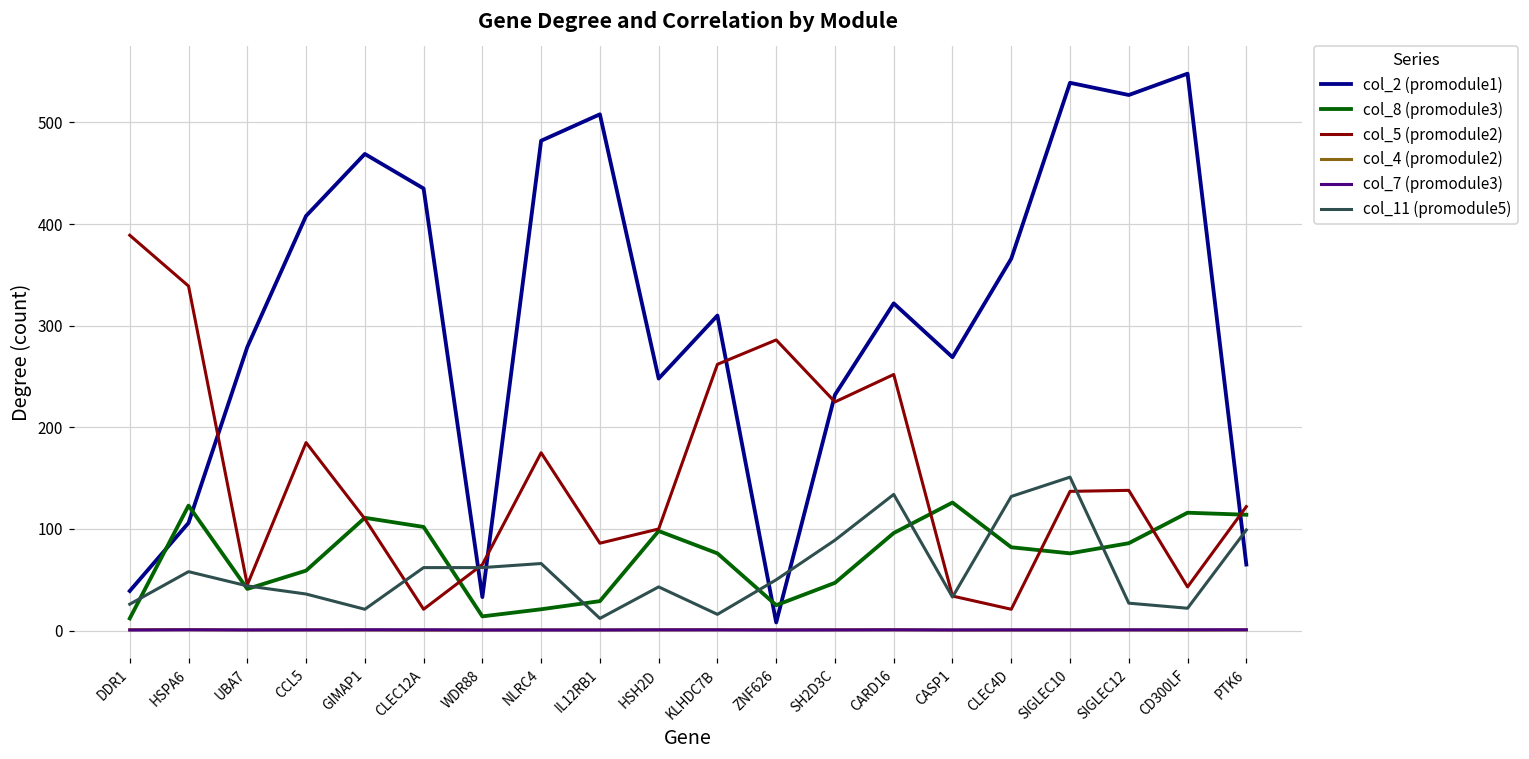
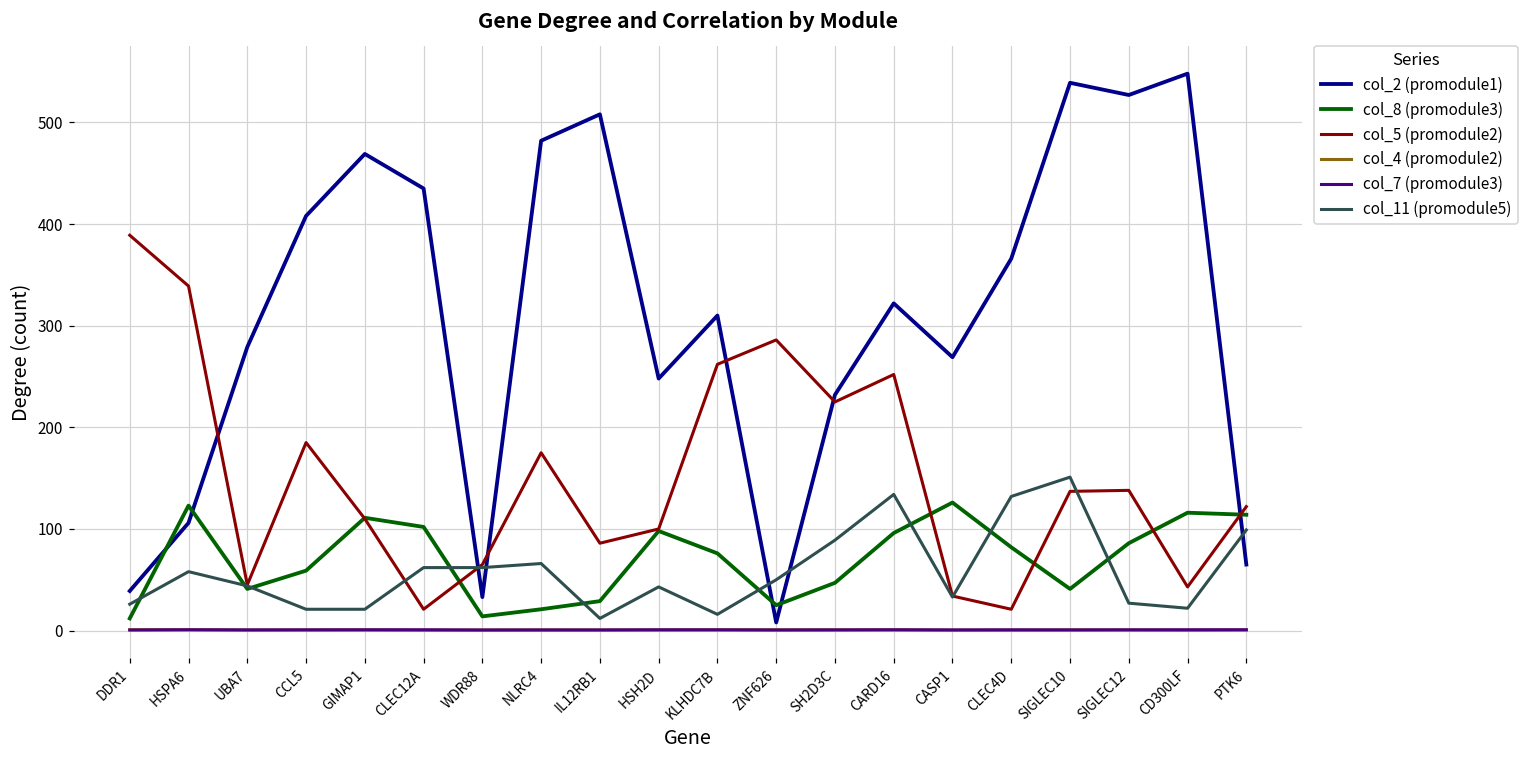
col_11 (promodule5), CCL5: 40 -> 20
col_8 (promodule3), SIGLEC10: 80 -> 40
